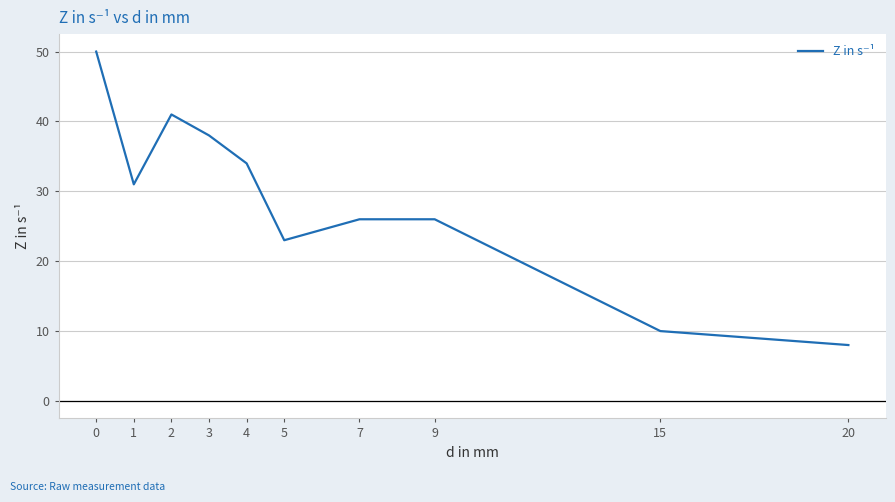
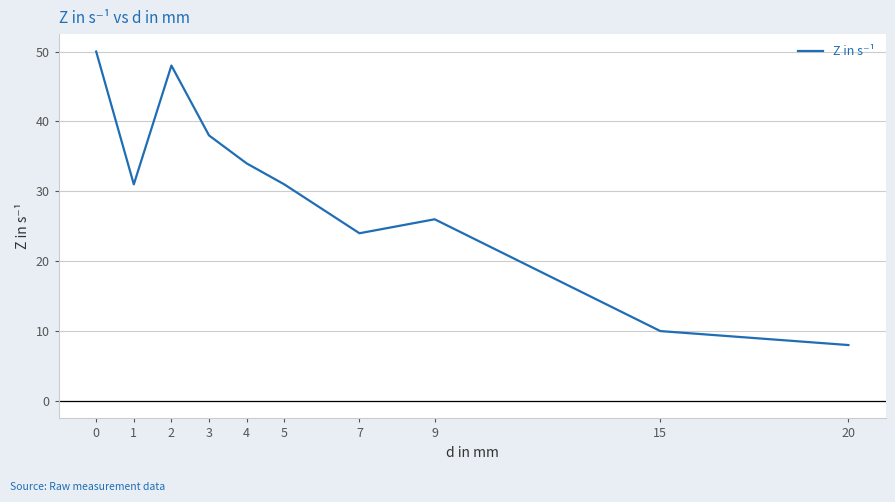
2: 41 -> 48
5: 23 -> 31
7: 26 -> 24
